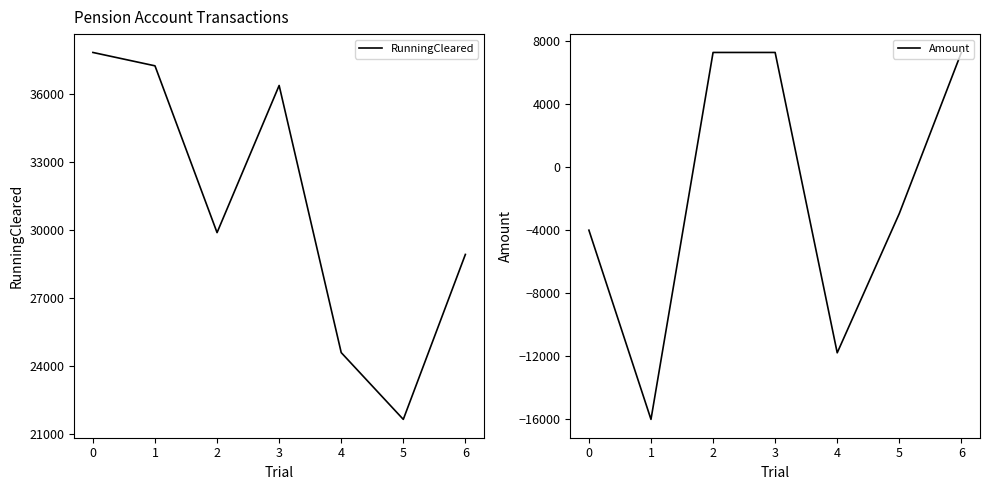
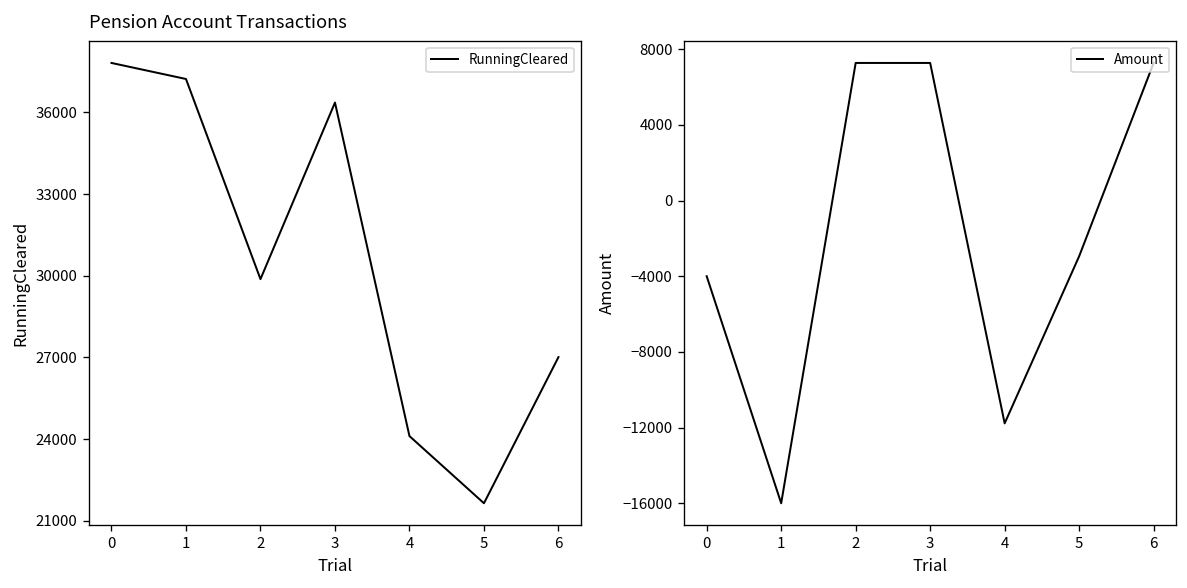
Pension Account Transactions, 4: 24600 -> 24100
Pension Account Transactions, 6: 28900 -> 27000
